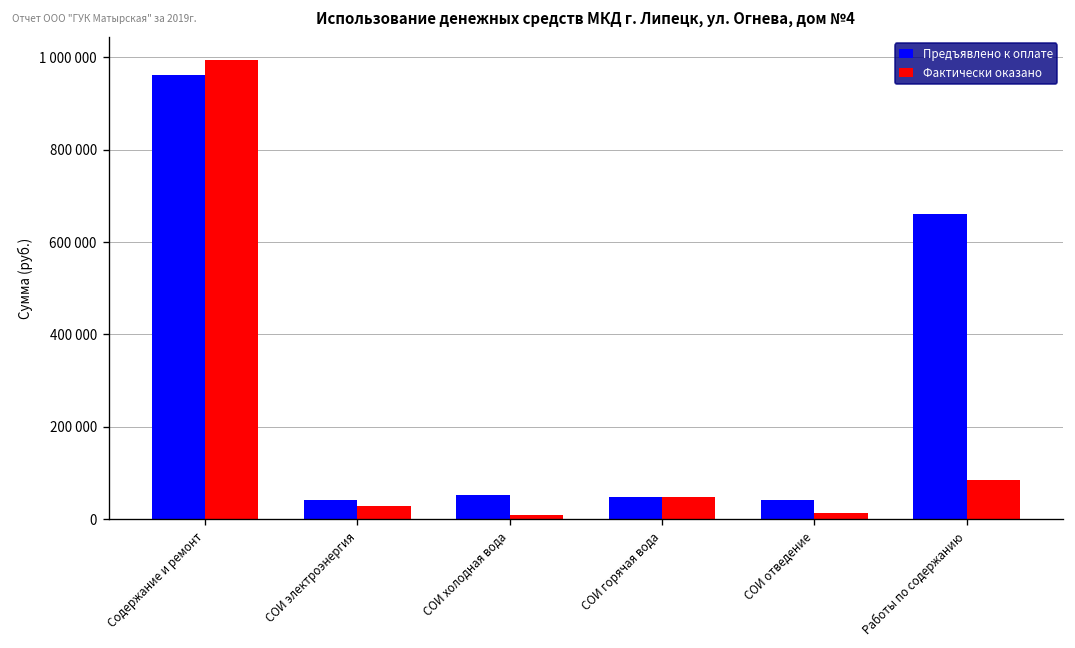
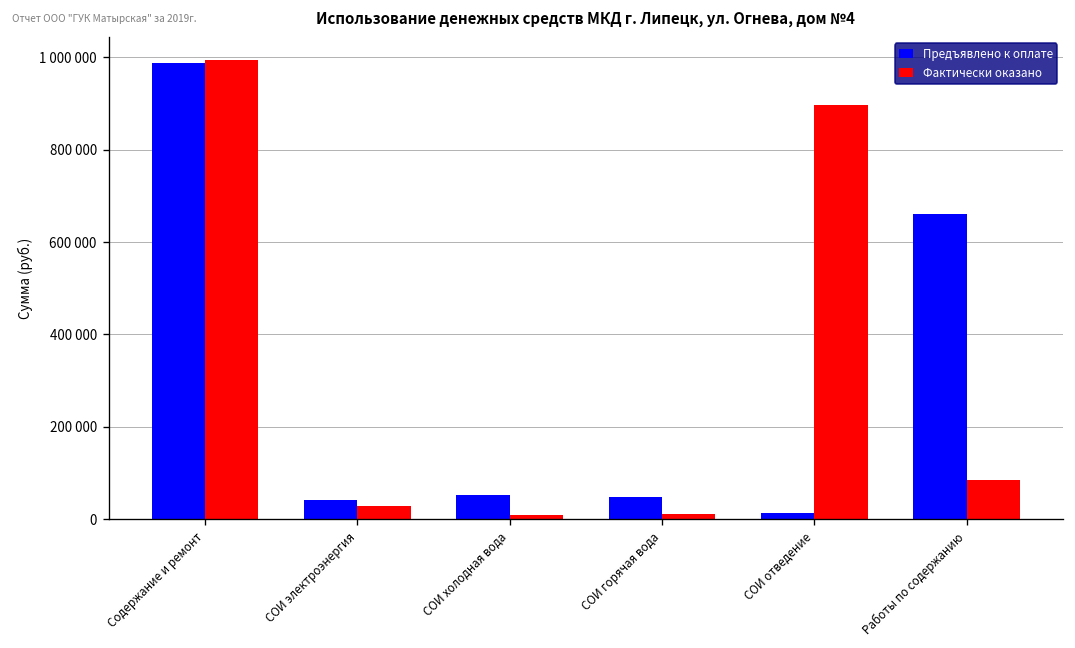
Предъявлено к оплате, Содержание и ремонт: 960000 -> 990000
Фактически оказано, СОИ горячая вода: 50000 -> 10000
Предъявлено к оплате, СОИ отведение: 40000 -> 10000
Фактически оказано, СОИ отведение: 10000 -> 900000
